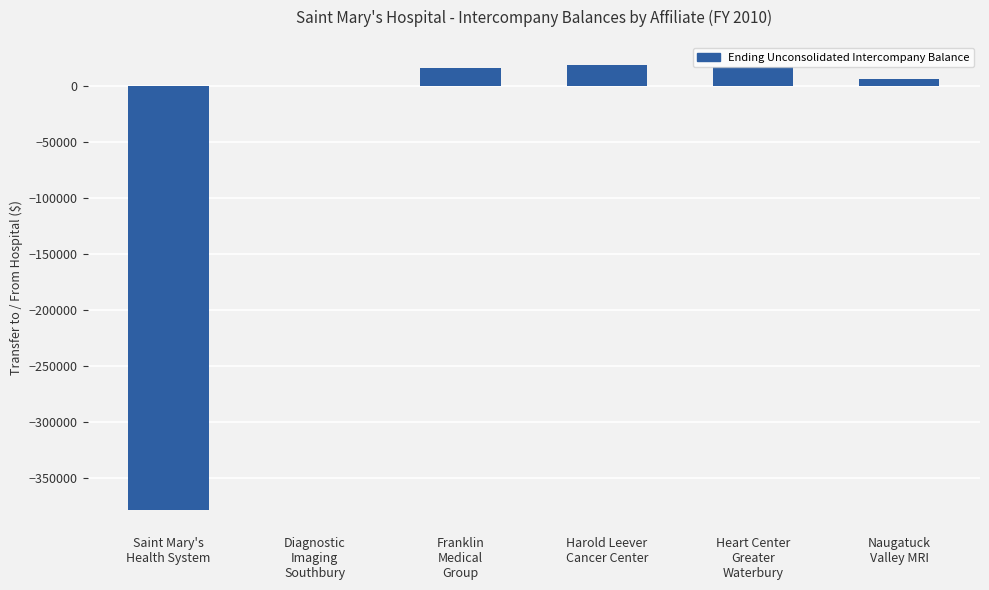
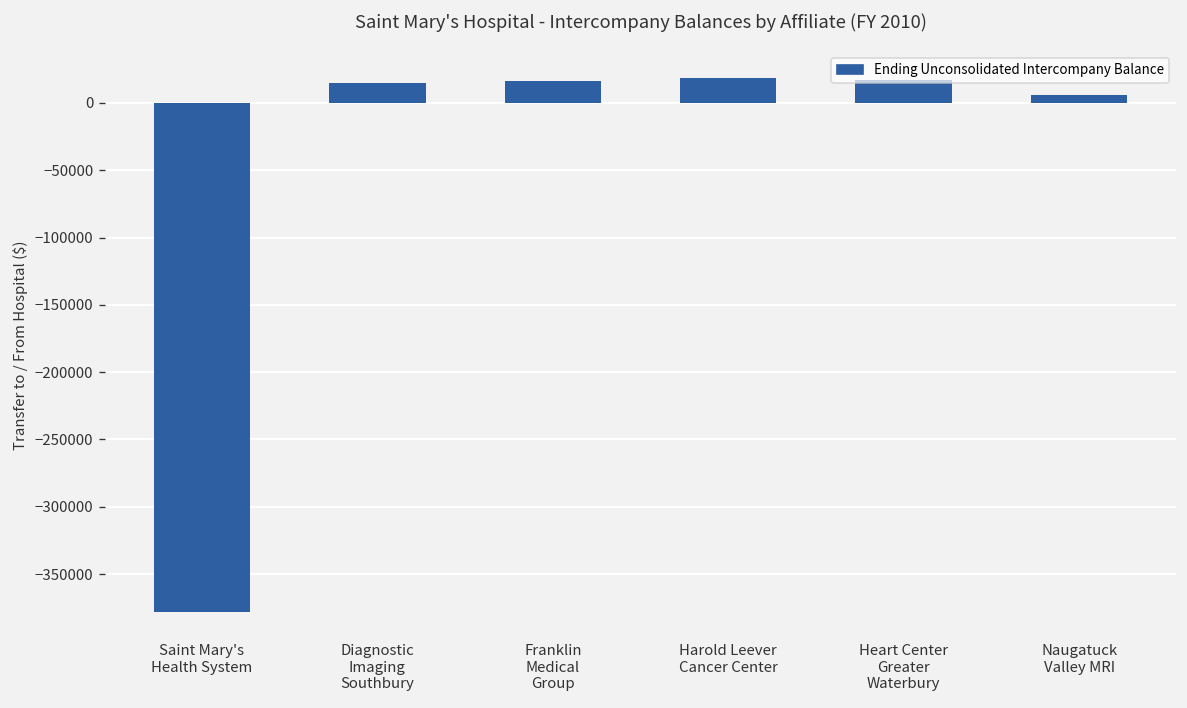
Diagnostic Imaging Southbury: 0 -> 15000
